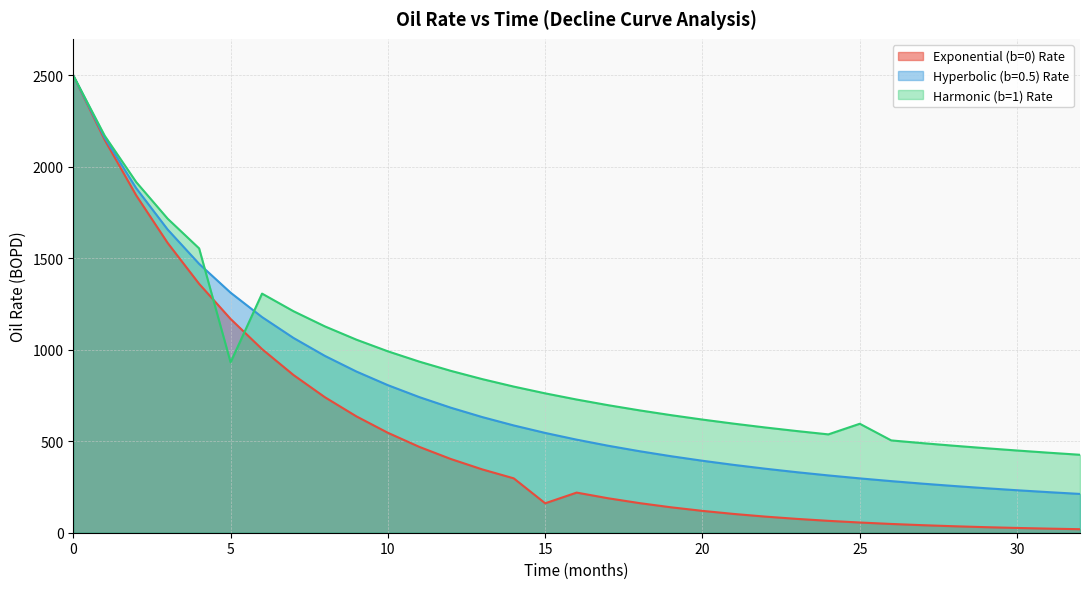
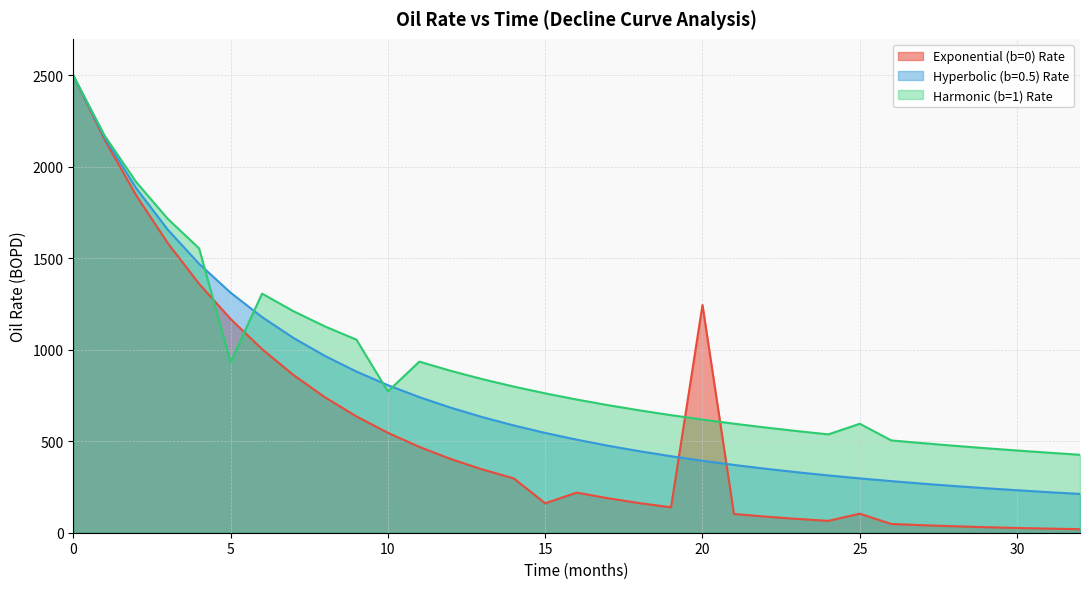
Harmonic (b=1) Rate, 10: 990 -> 770
Exponential (b=0) Rate, 20: 120 -> 1250
Exponential (b=0) Rate, 25: 60 -> 100
